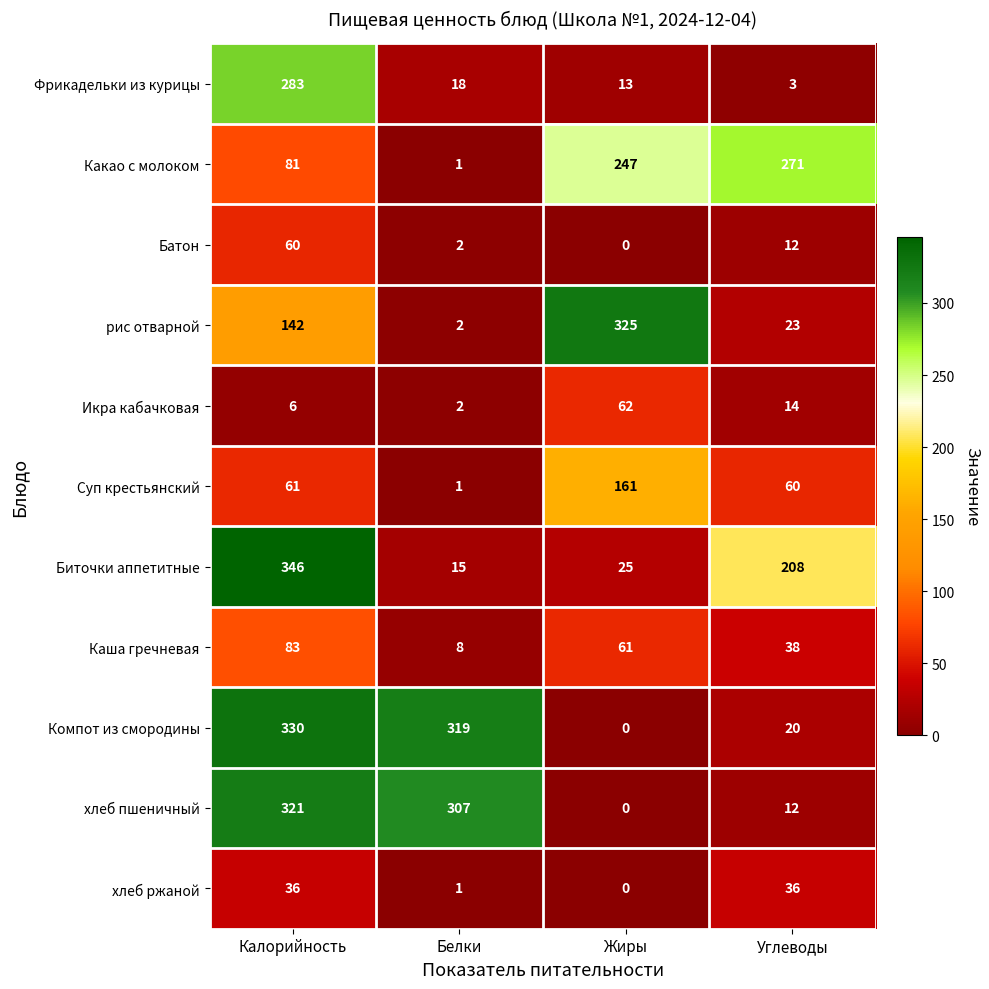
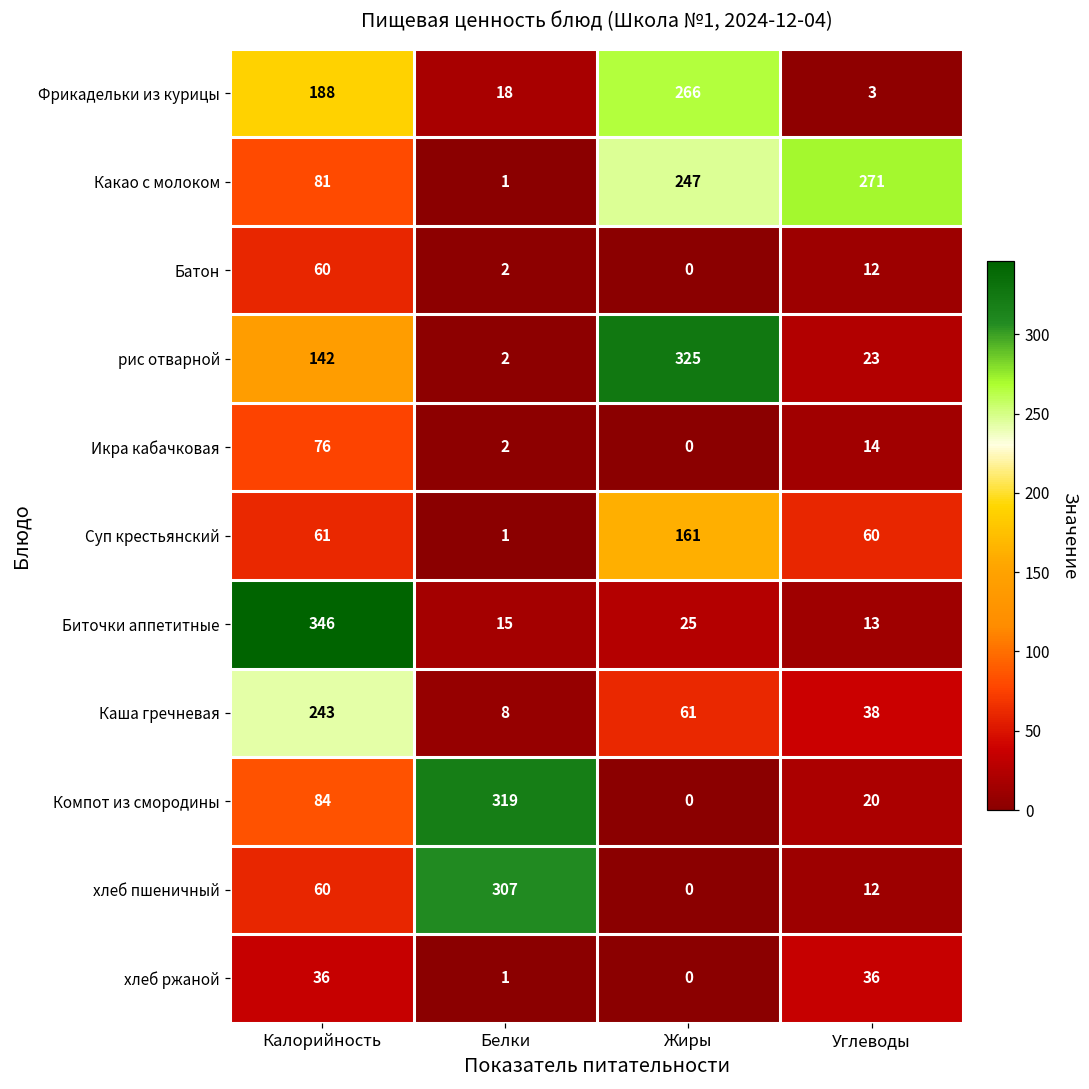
Фрикадельки из курицы, Калорийность: 283 -> 188
Фрикадельки из курицы, Жиры: 13 -> 266
Икра кабачковая, Калорийность: 6 -> 76
Икра кабачковая, Жиры: 62 -> 0
Биточки аппетитные, Углеводы: 208 -> 13
Каша гречневая, Калорийность: 83 -> 243
Компот из смородины, Калорийность: 330 -> 84
хлеб пшеничный, Калорийность: 321 -> 60
